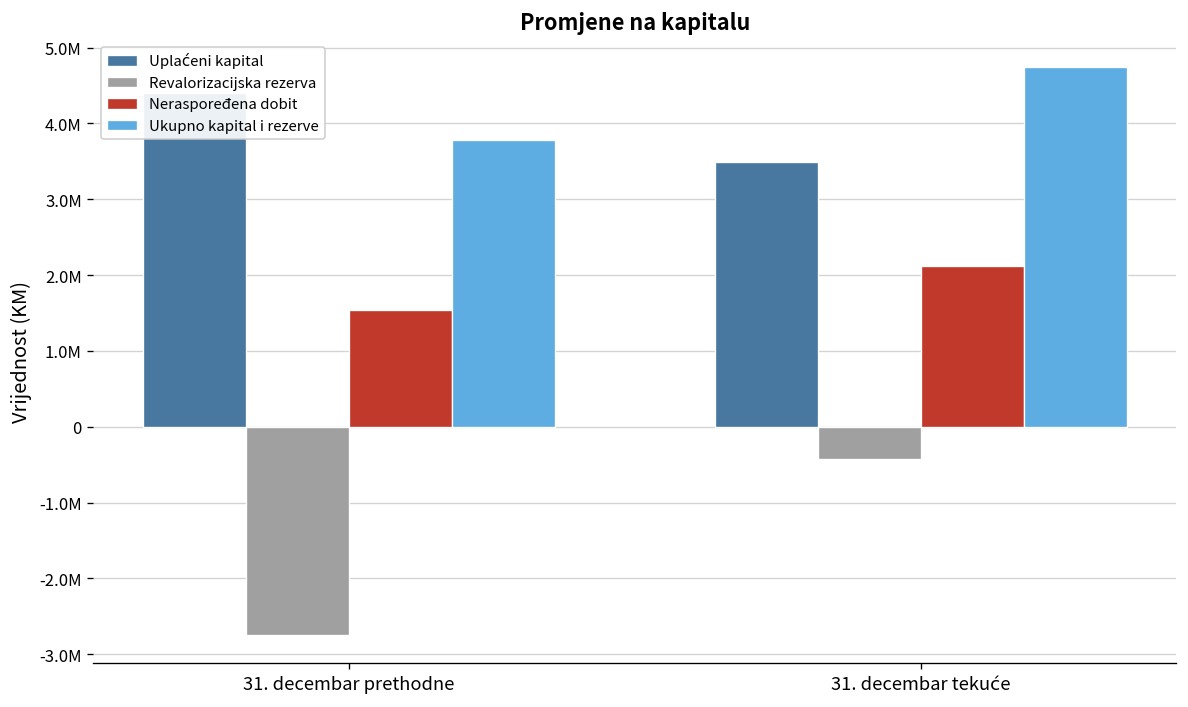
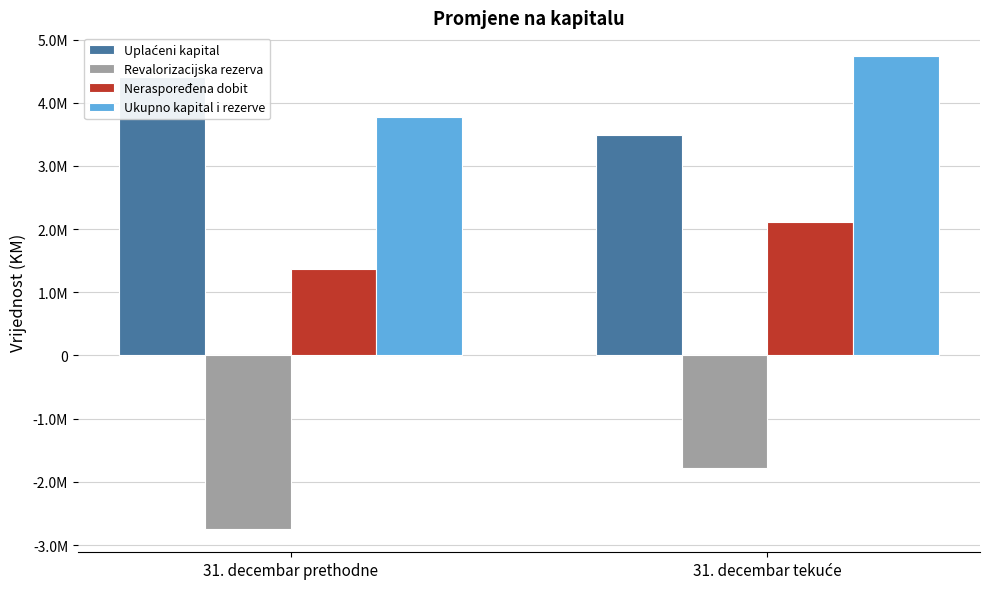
Neraspoređena dobit, 31. decembar prethodne: 1500000 -> 1400000
Revalorizacijska rezerva, 31. decembar tekuće: -400000 -> -1800000
